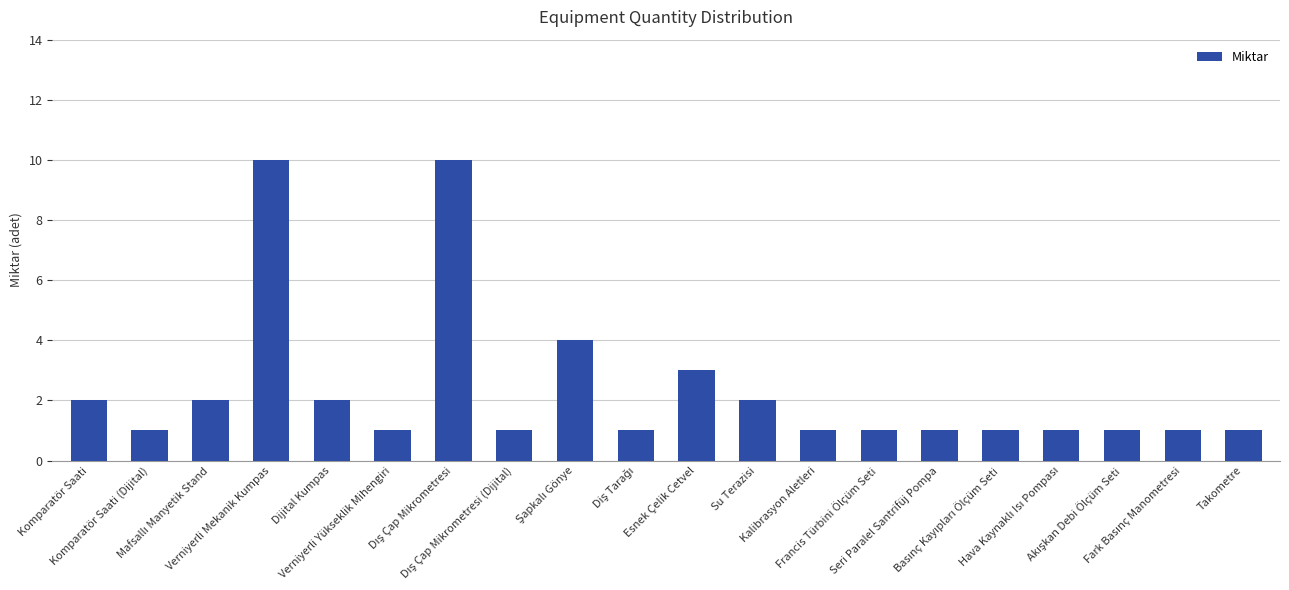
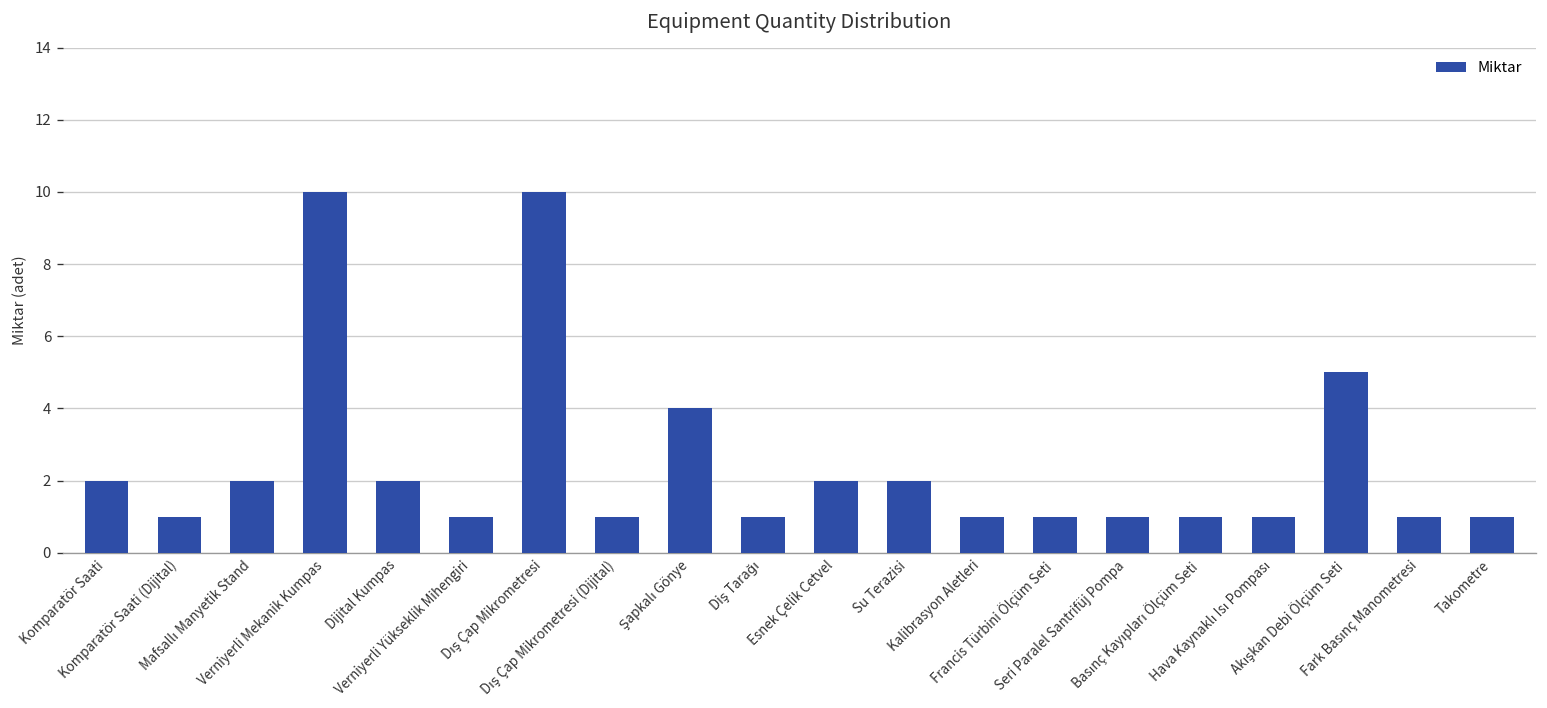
Esnek Çelik Cetvel: 3 -> 2
Akışkan Debi Ölçüm Seti: 1 -> 5
